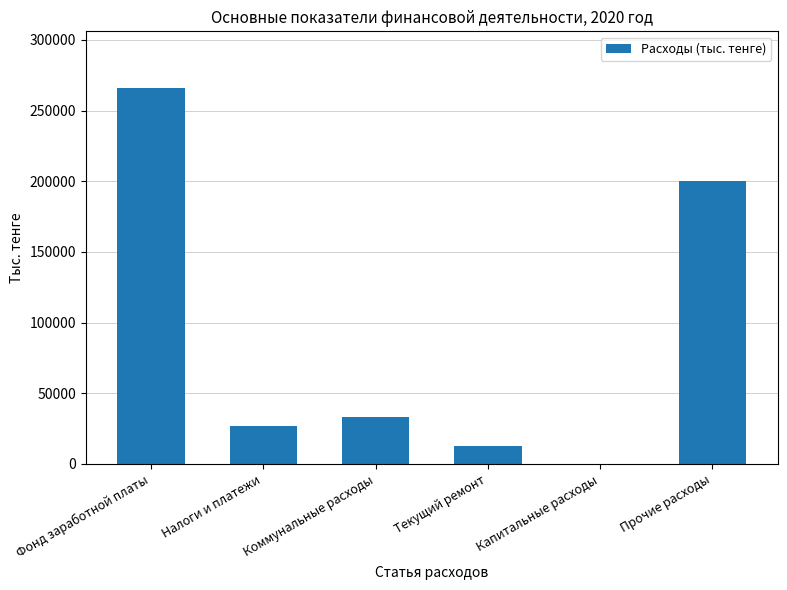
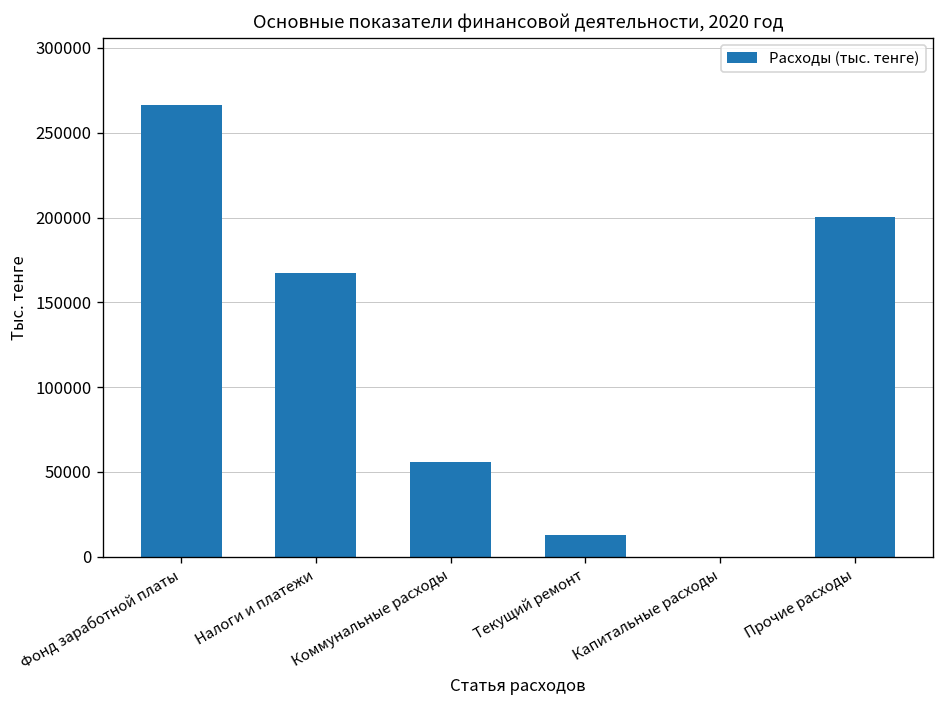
Налоги и платежи: 27000 -> 167000
Коммунальные расходы: 34000 -> 56000
